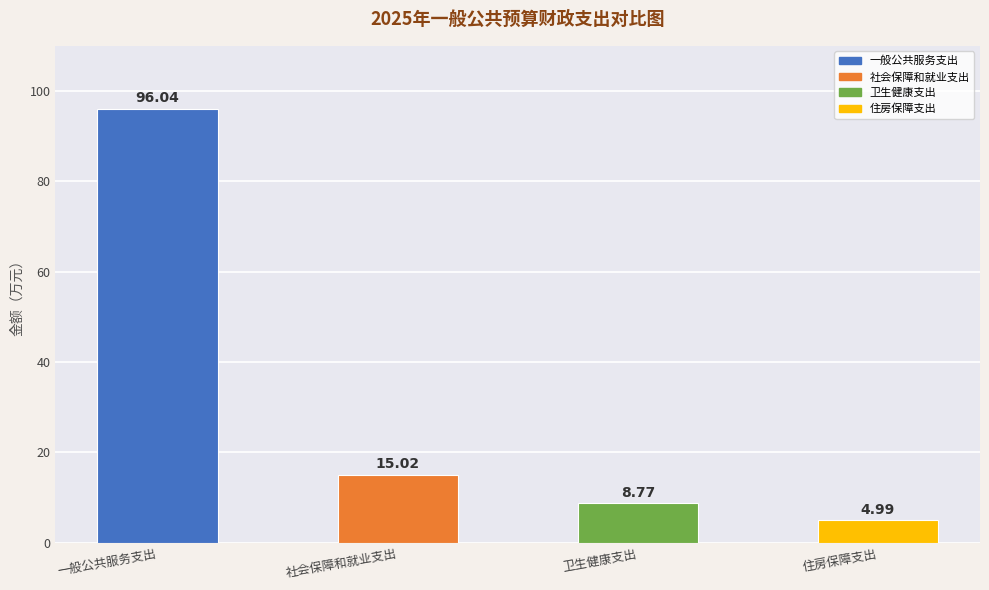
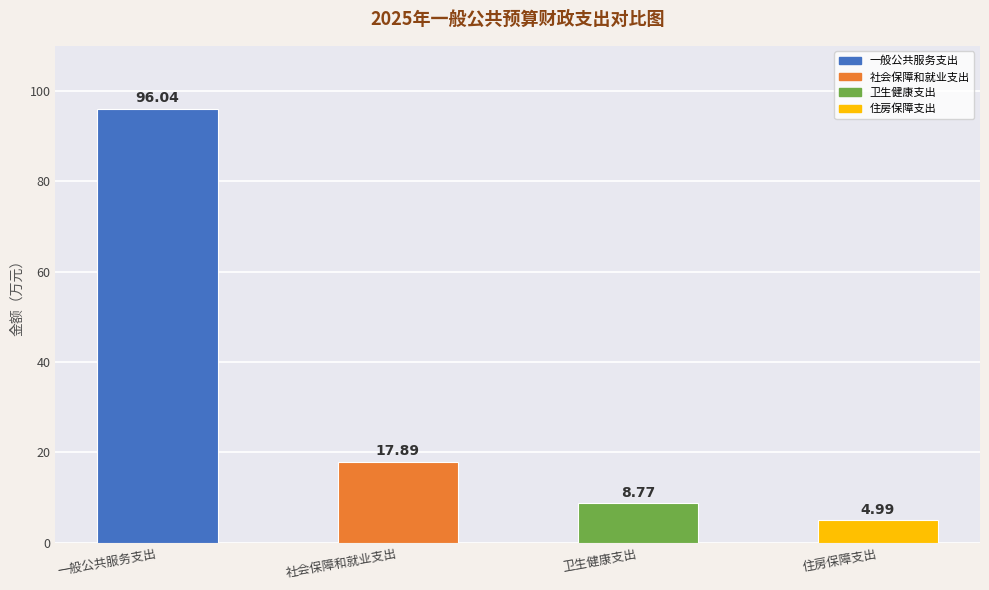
社会保障和就业支出: 15.02 -> 17.89
